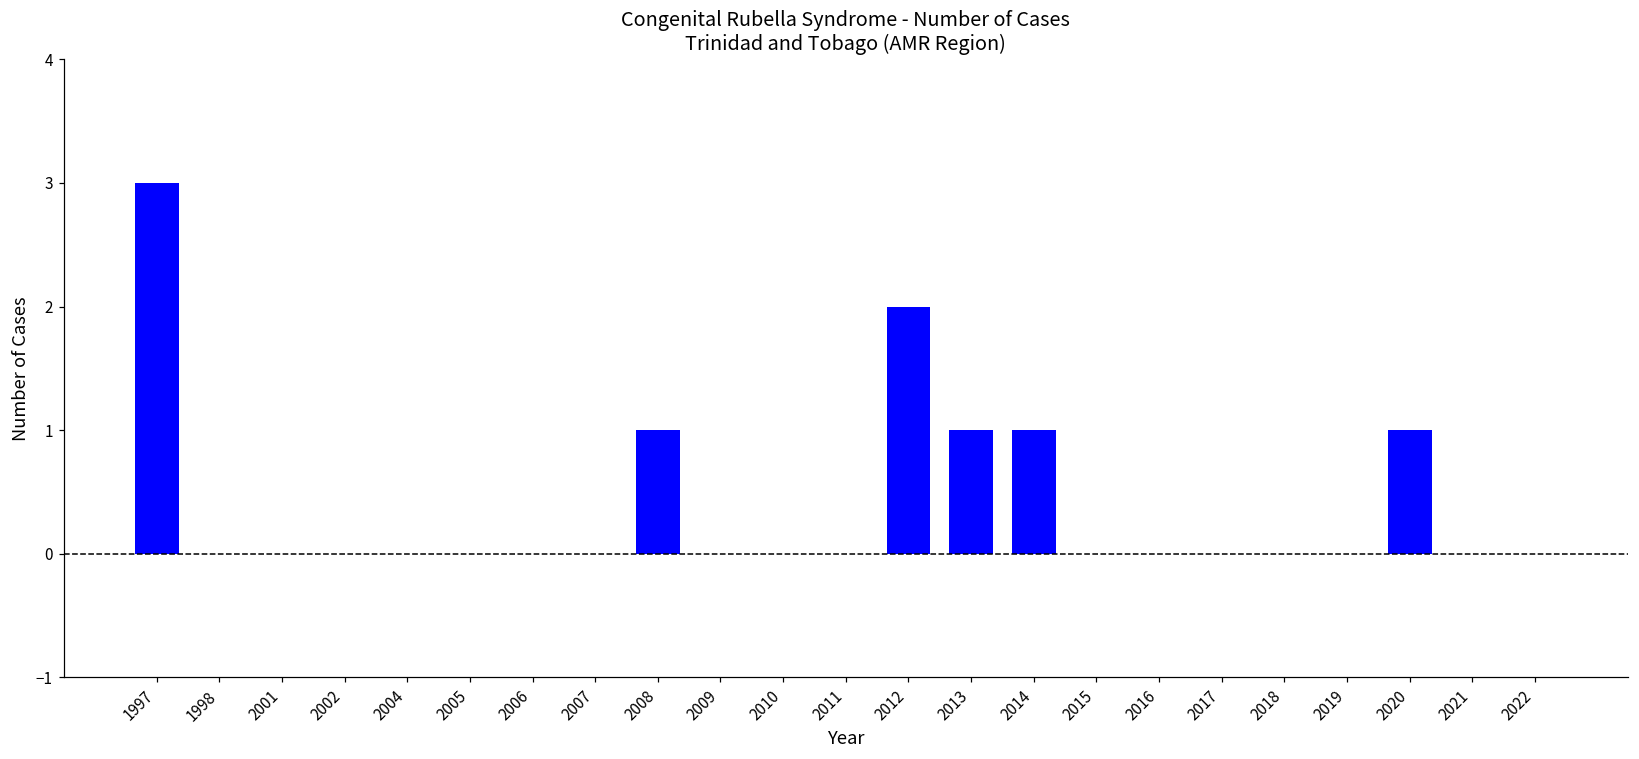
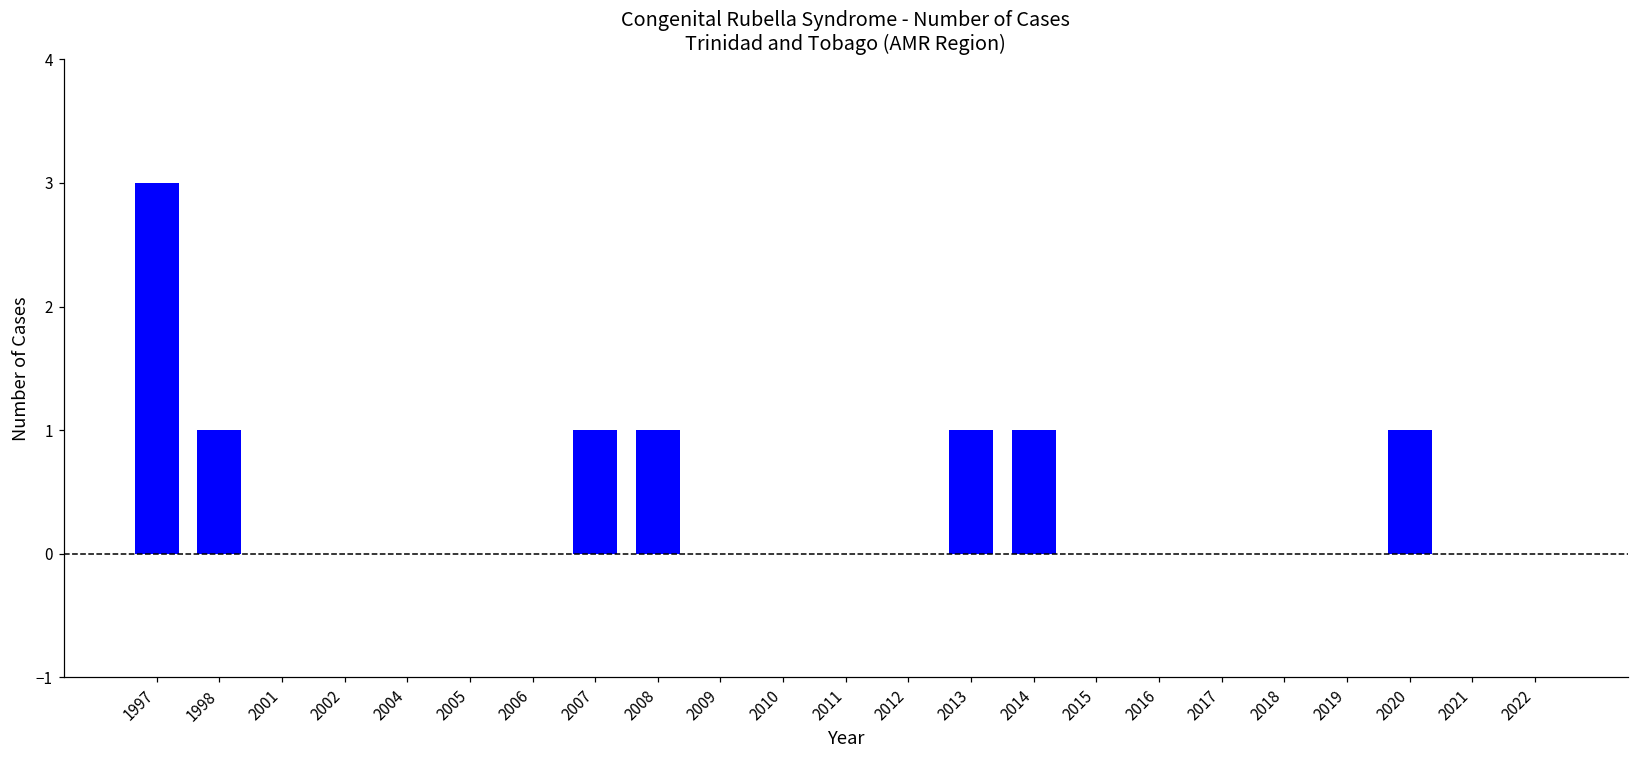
1998: 0 -> 1
2007: 0 -> 1
2012: 2 -> 0
